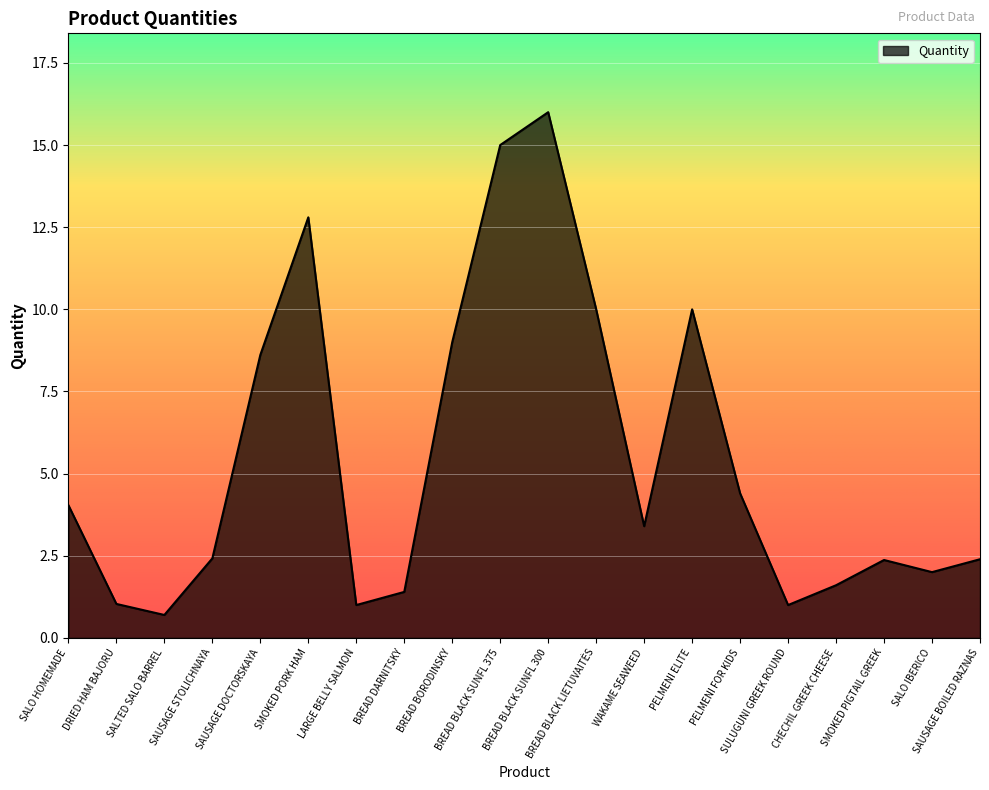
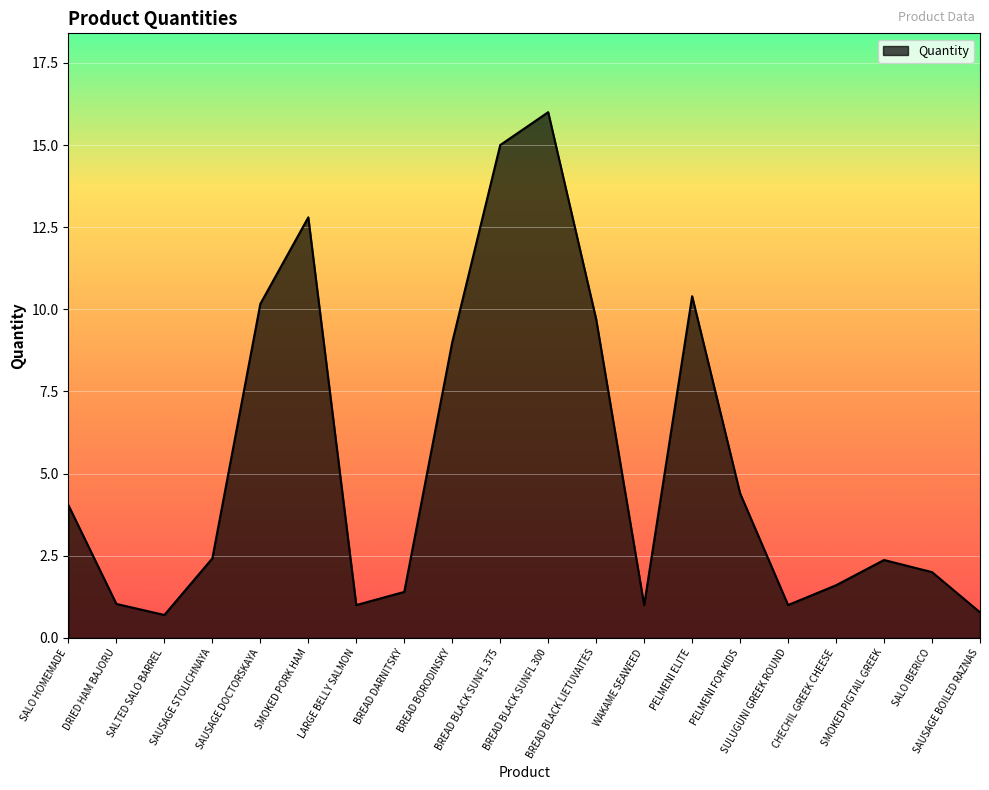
SAUSAGE DOCTORSKAYA: 8.6 -> 10.2
BREAD BLACK LIETUVAITĖS: 10.0 -> 9.7
WAKAME SEAWEED: 3.4 -> 1.0
PELMENI ELITE: 10.0 -> 10.4
SAUSAGE BOILED RAZNAS: 2.4 -> 0.8
